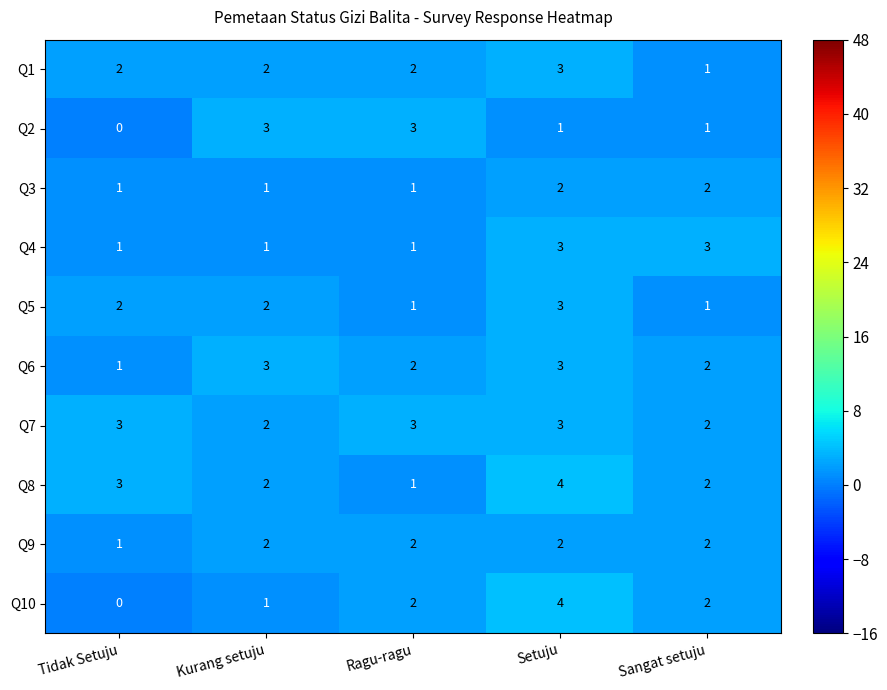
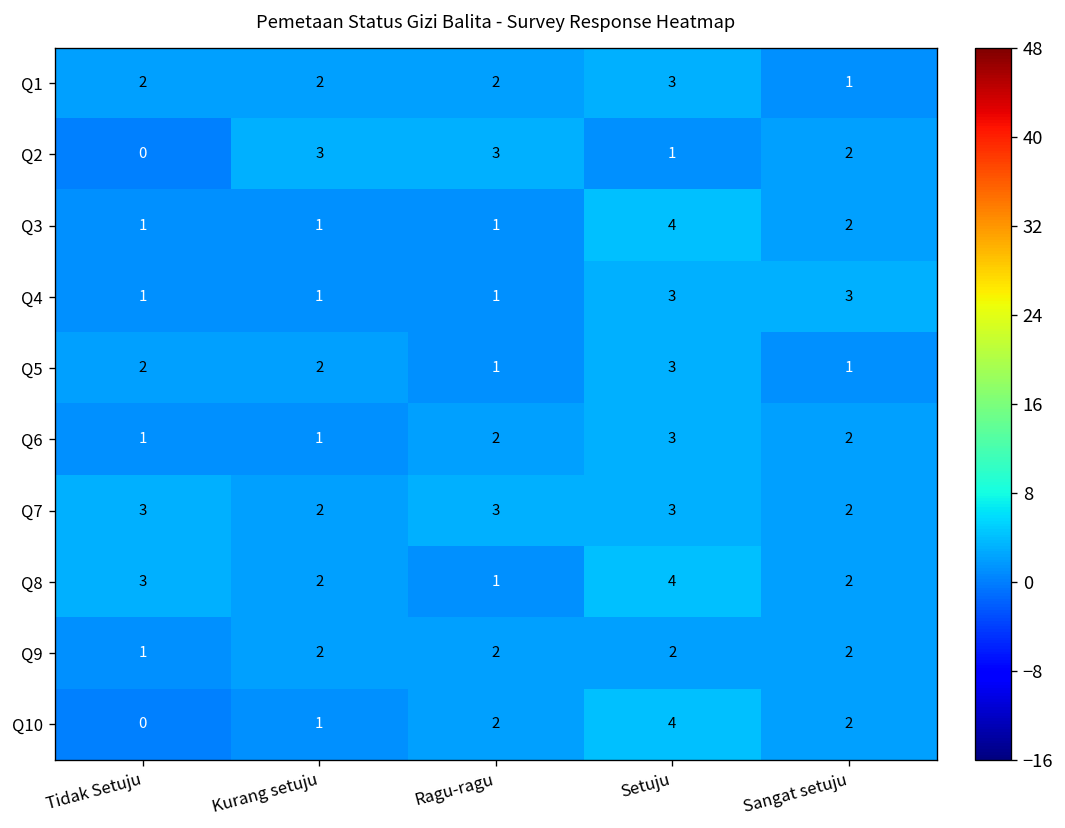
Q2, Sangat setuju: 1 -> 2
Q3, Setuju: 2 -> 4
Q6, Kurang setuju: 3 -> 1
